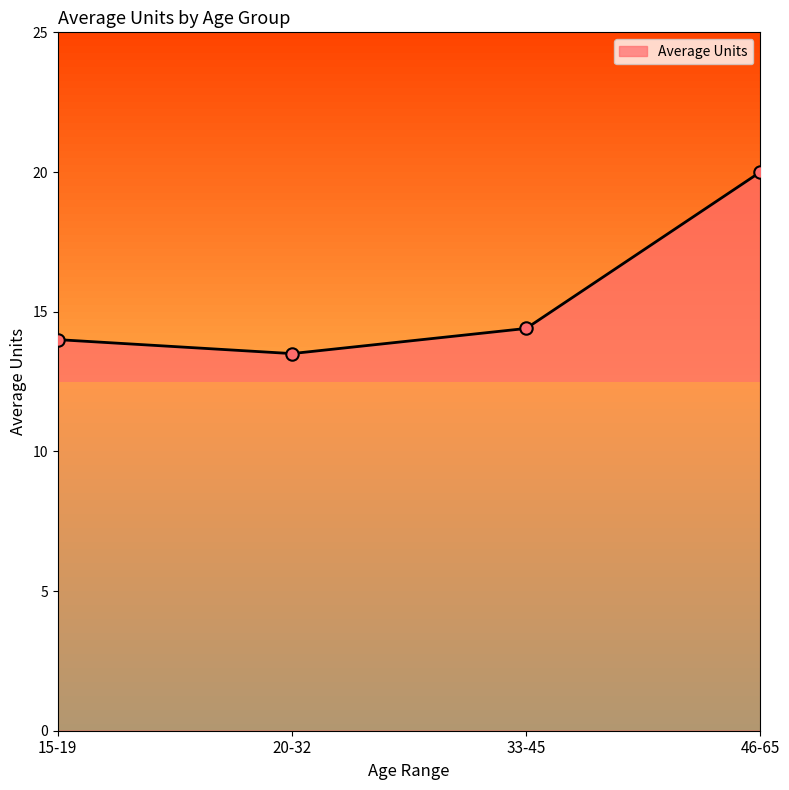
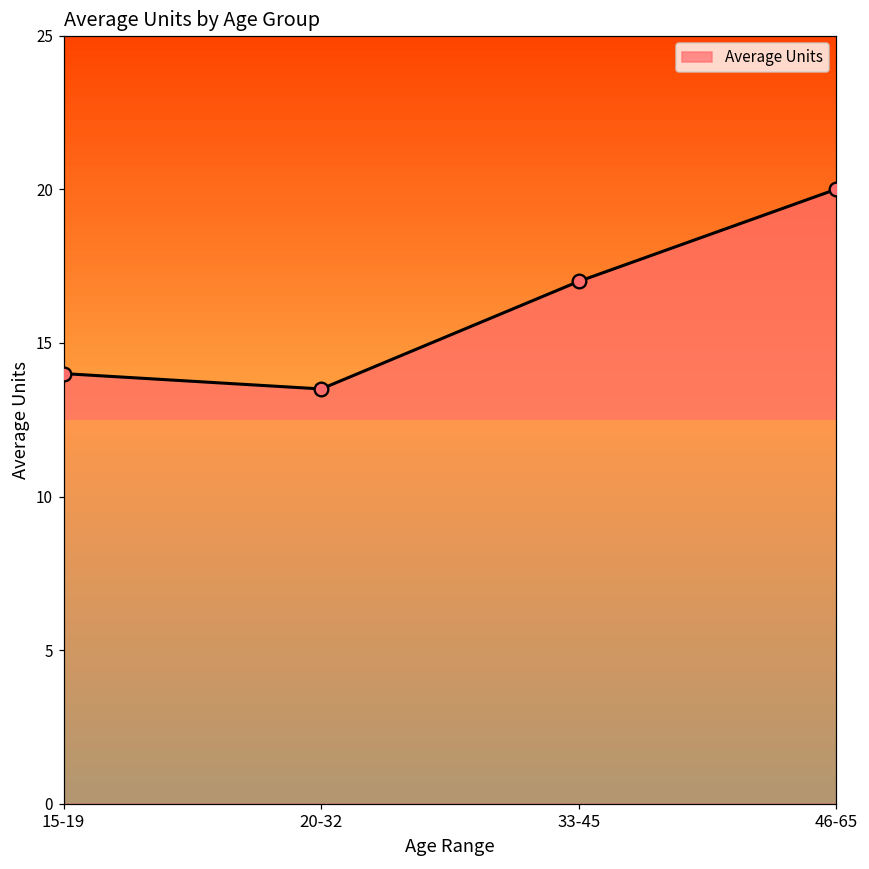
33-45: 14.4 -> 17.0
